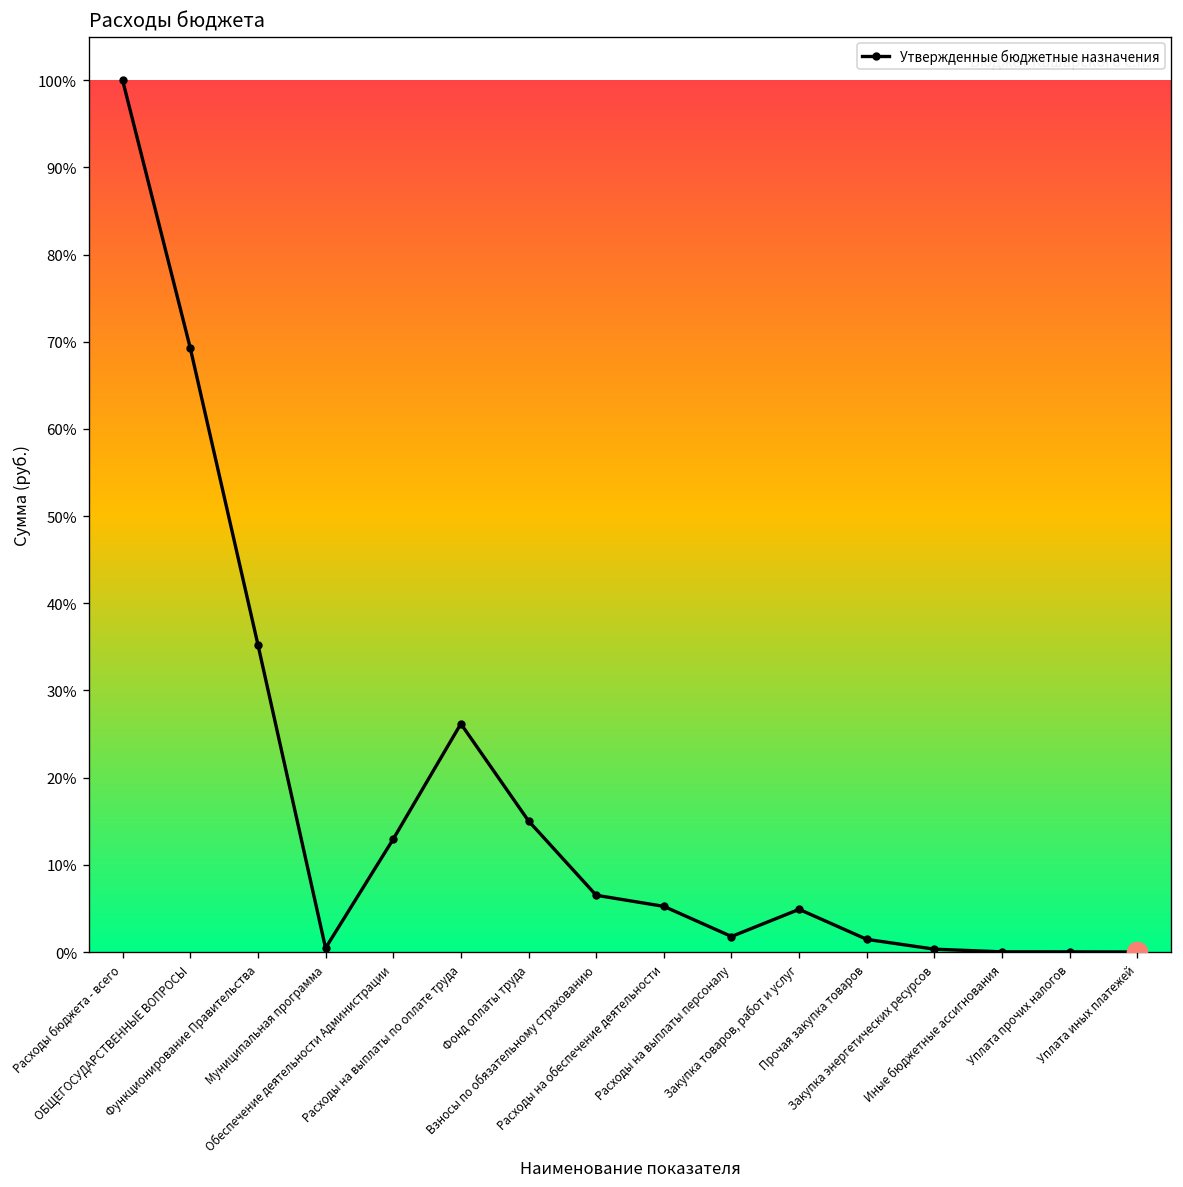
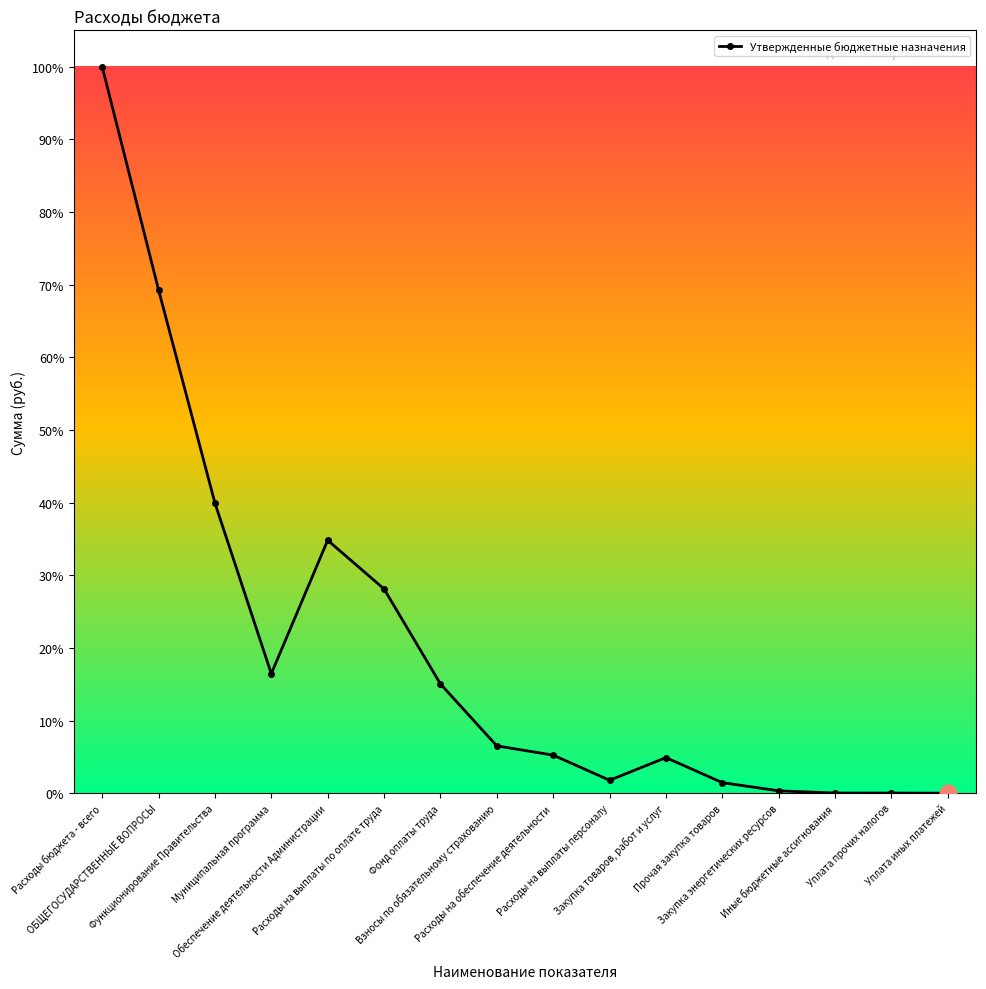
Утвержденные бюджетные назначения, Функционирование Правительства: 35% -> 40%
Утвержденные бюджетные назначения, Муниципальная программа: 0% -> 16%
Утвержденные бюджетные назначения, Обеспечение деятельности Администрации: 13% -> 35%
Утвержденные бюджетные назначения, Расходы на выплаты по оплате труда: 26% -> 28%
